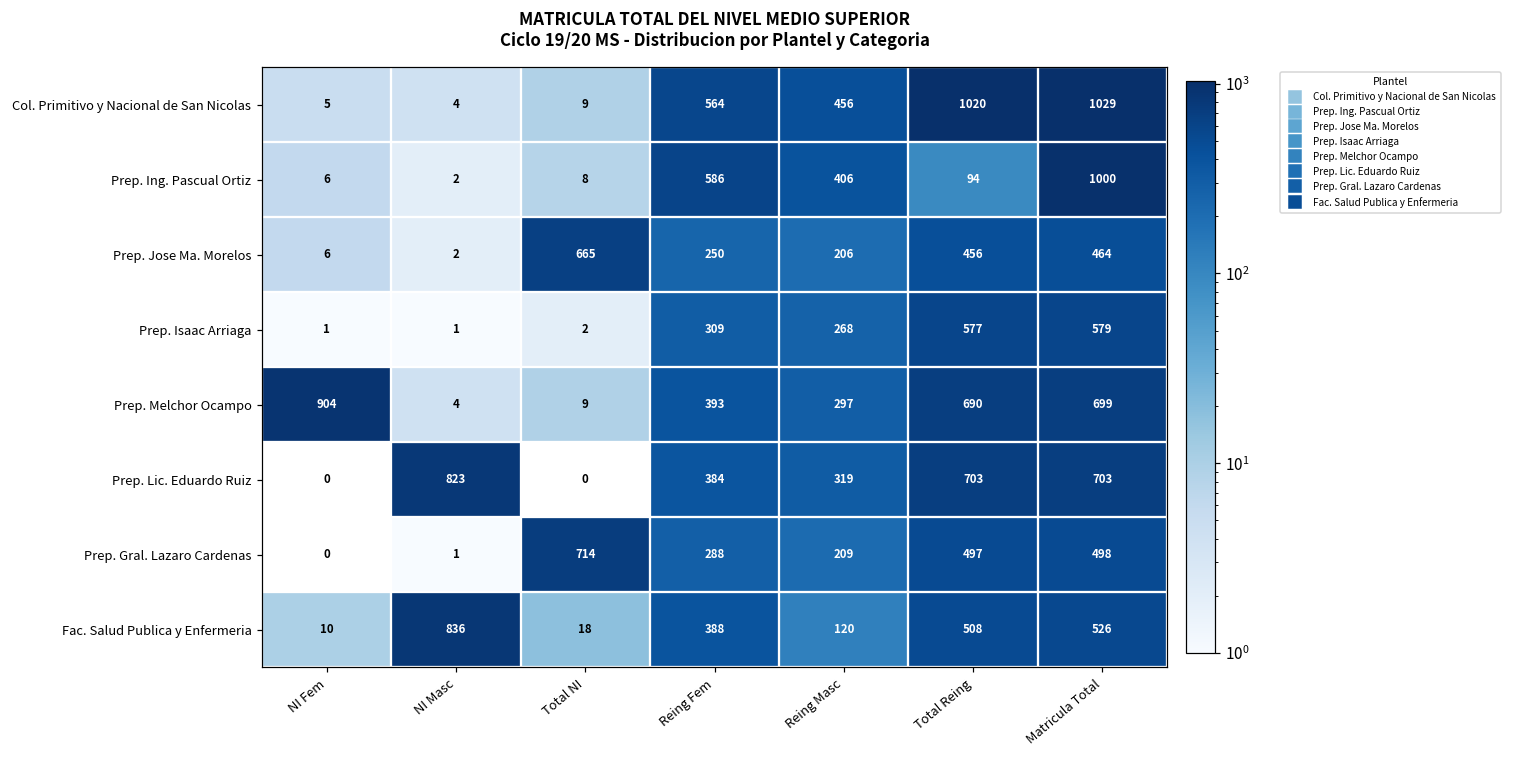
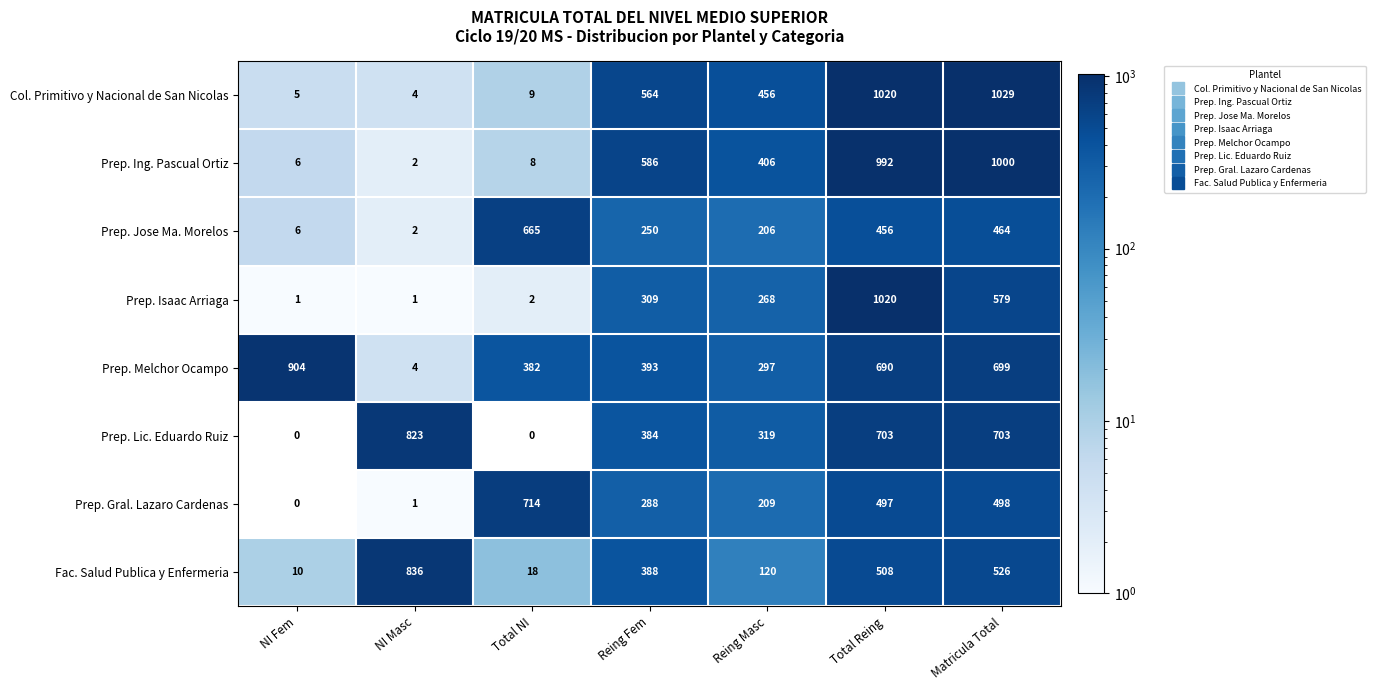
Prep. Ing. Pascual Ortiz, Total Reing: 94 -> 992
Prep. Isaac Arriaga, Total Reing: 577 -> 1020
Prep. Melchor Ocampo, Total NI: 9 -> 382
